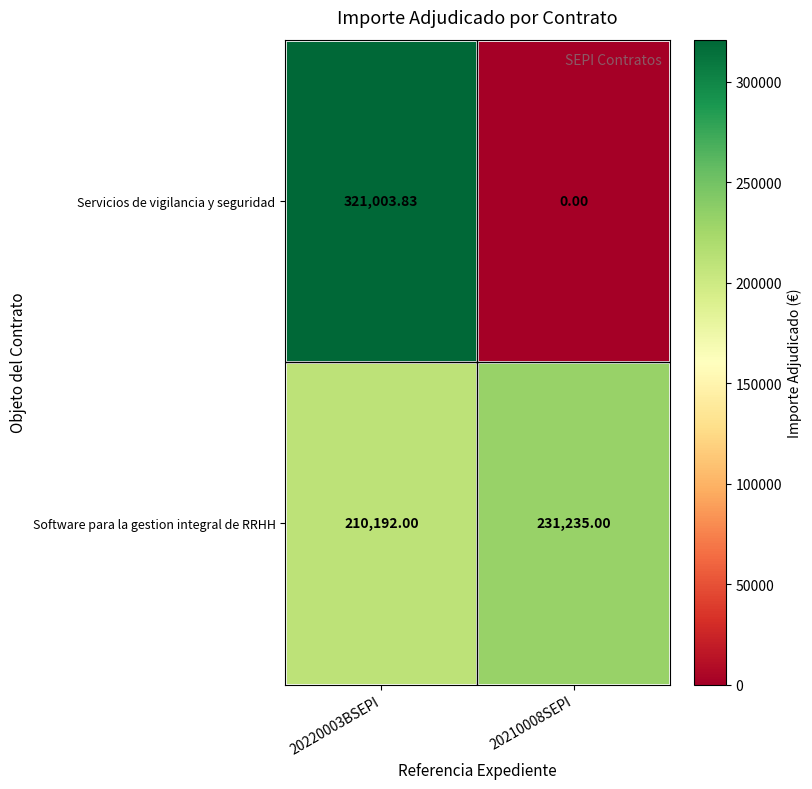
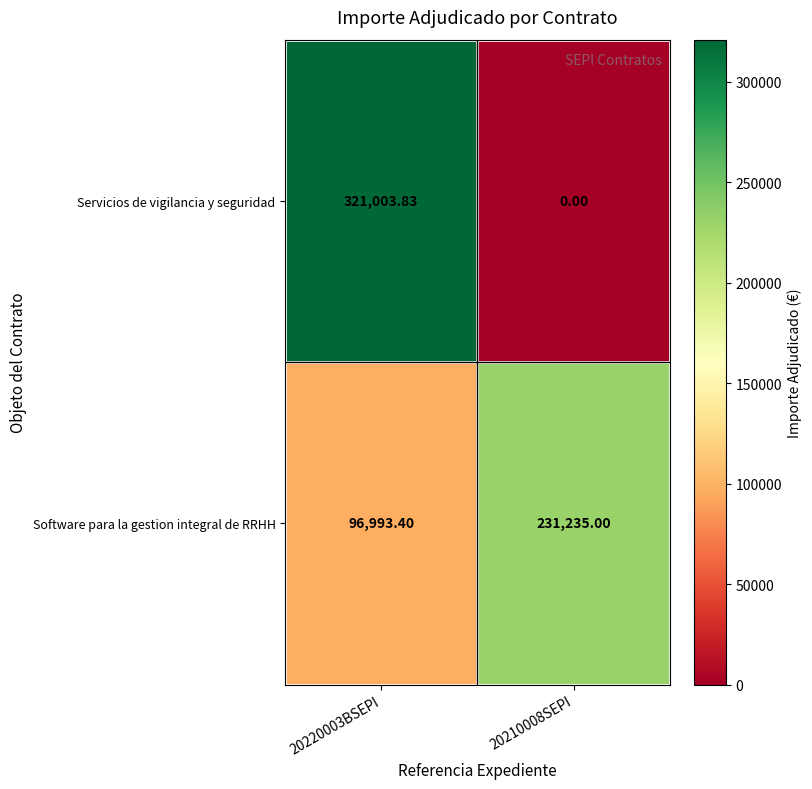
Software para la gestion integral de RRHH, 20220003BSEPI: 210,192.00 -> 96,993.40
